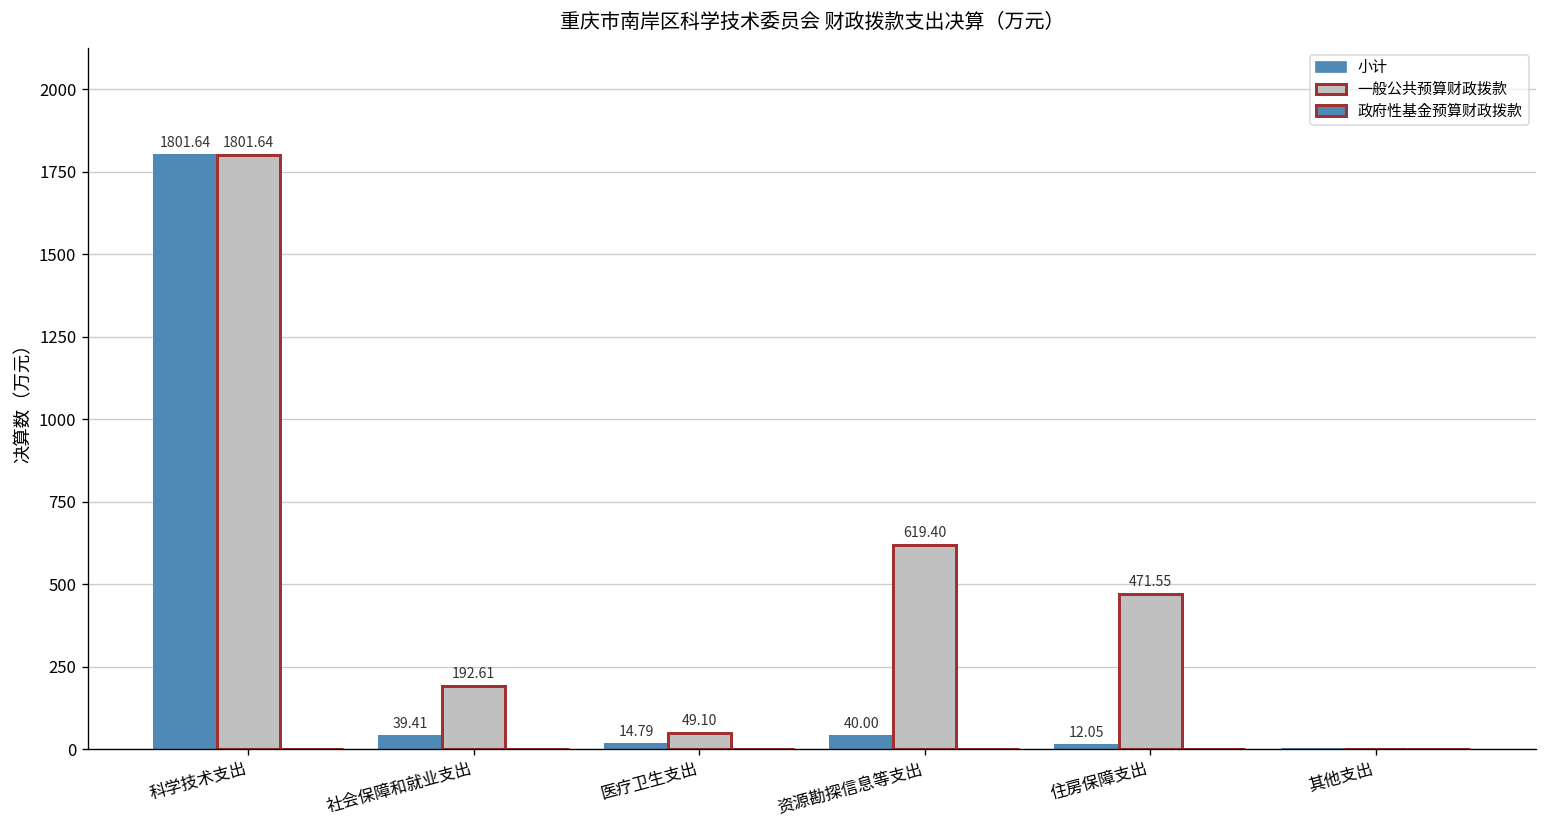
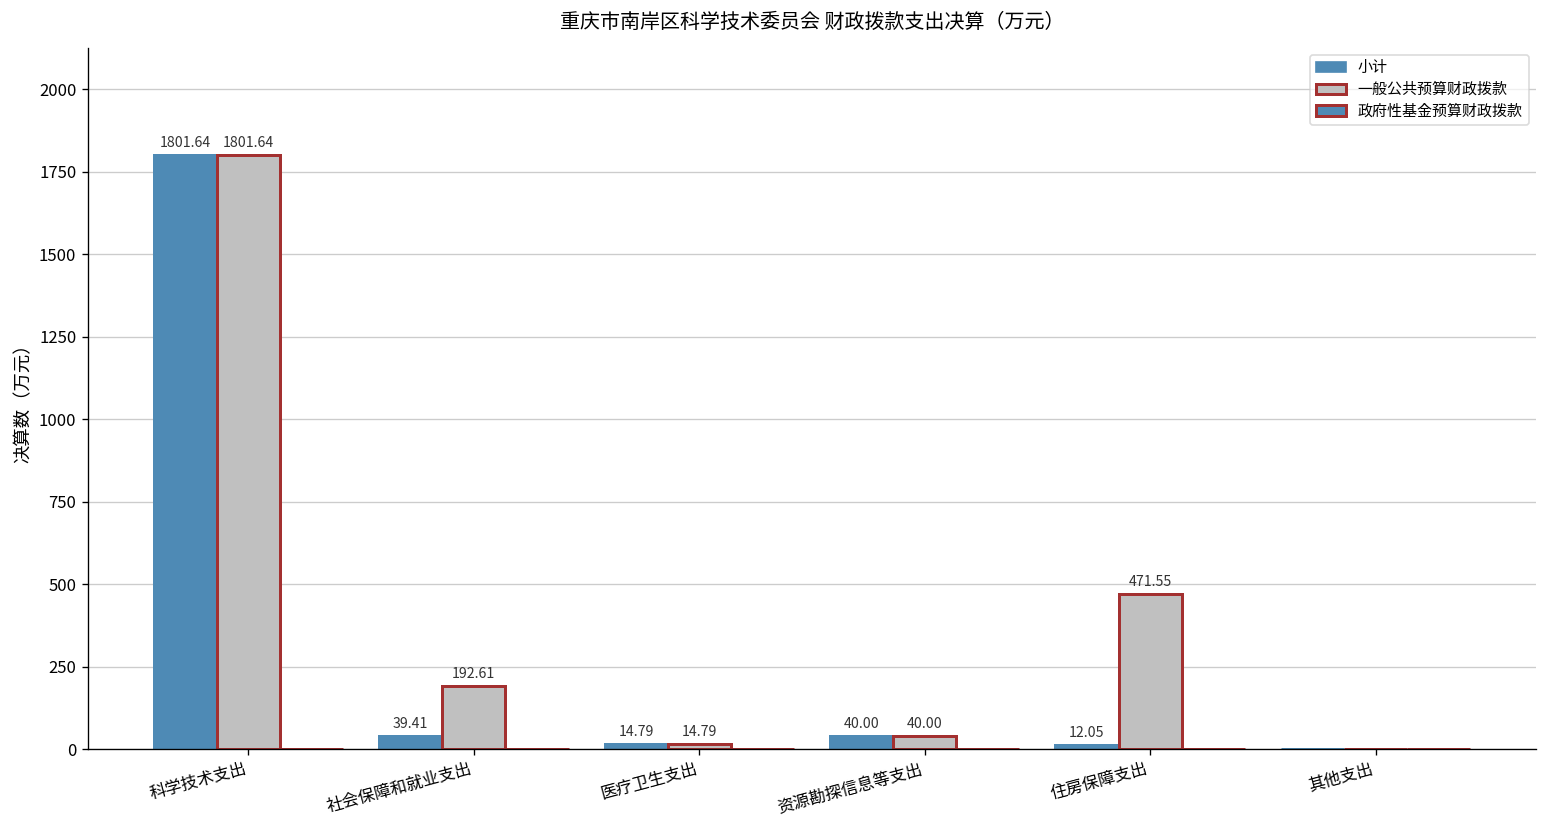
一般公共预算财政拨款, 医疗卫生支出: 49.10 -> 14.79
一般公共预算财政拨款, 资源勘探信息等支出: 619.40 -> 40.00
